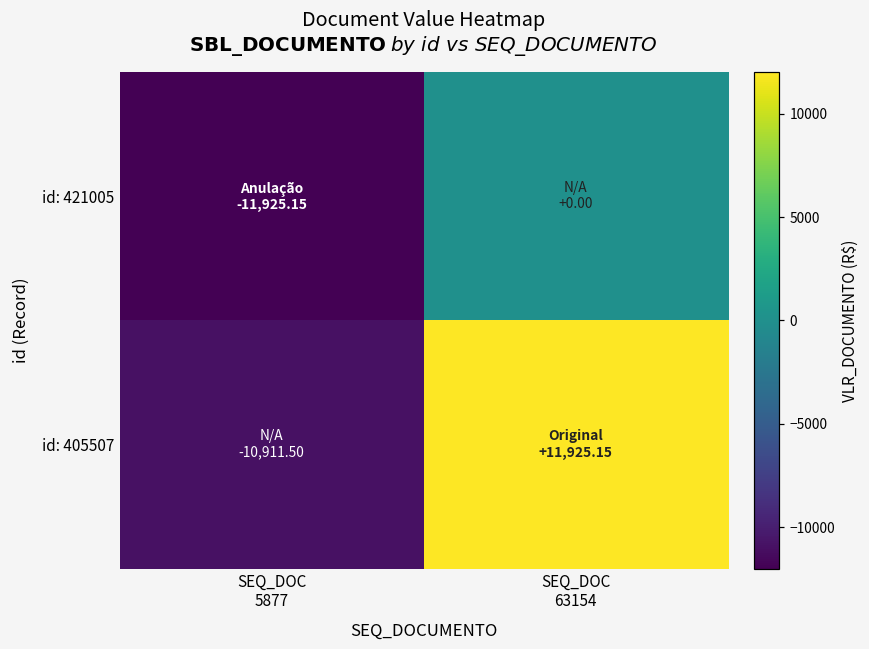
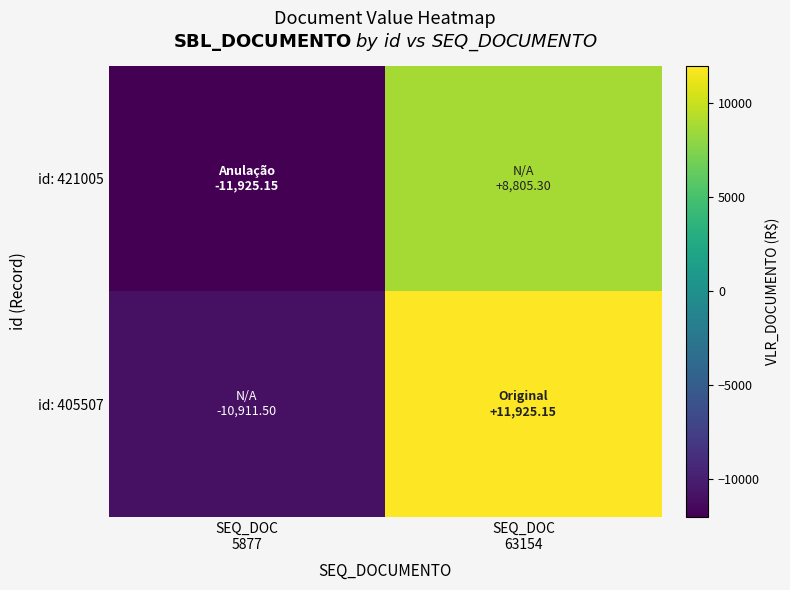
id: 421005, SEQ_DOC 63154: +0.00 -> +8,805.30
